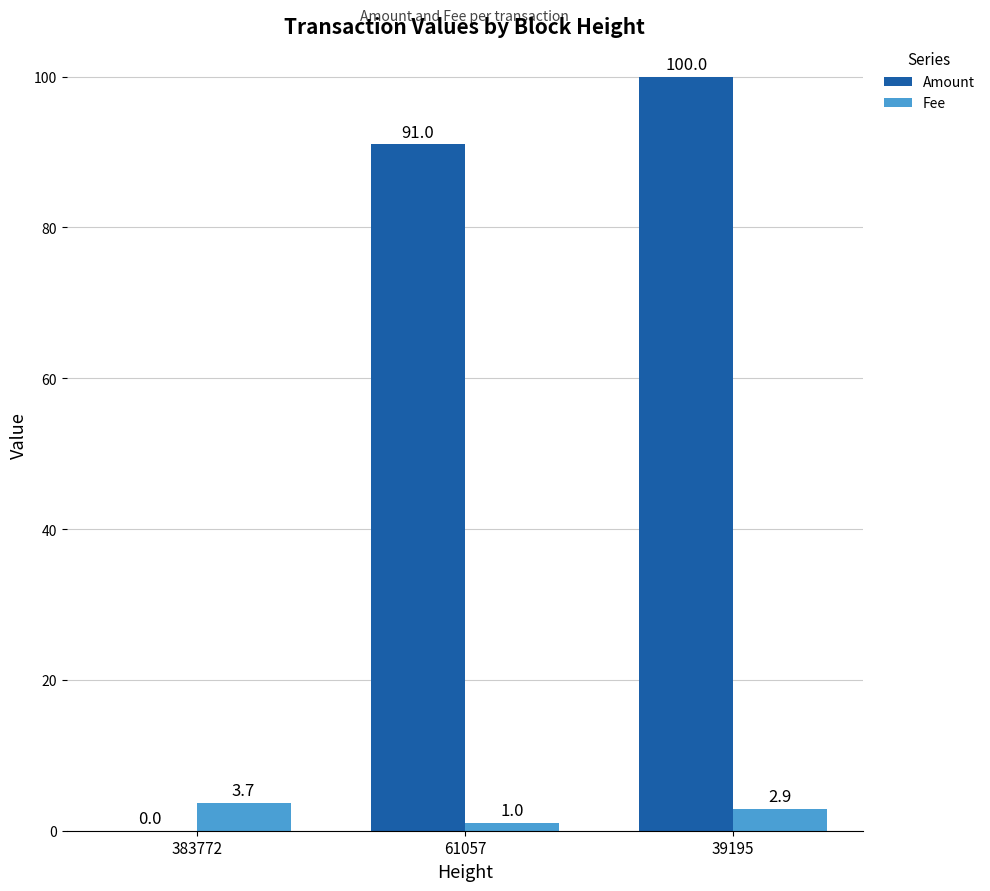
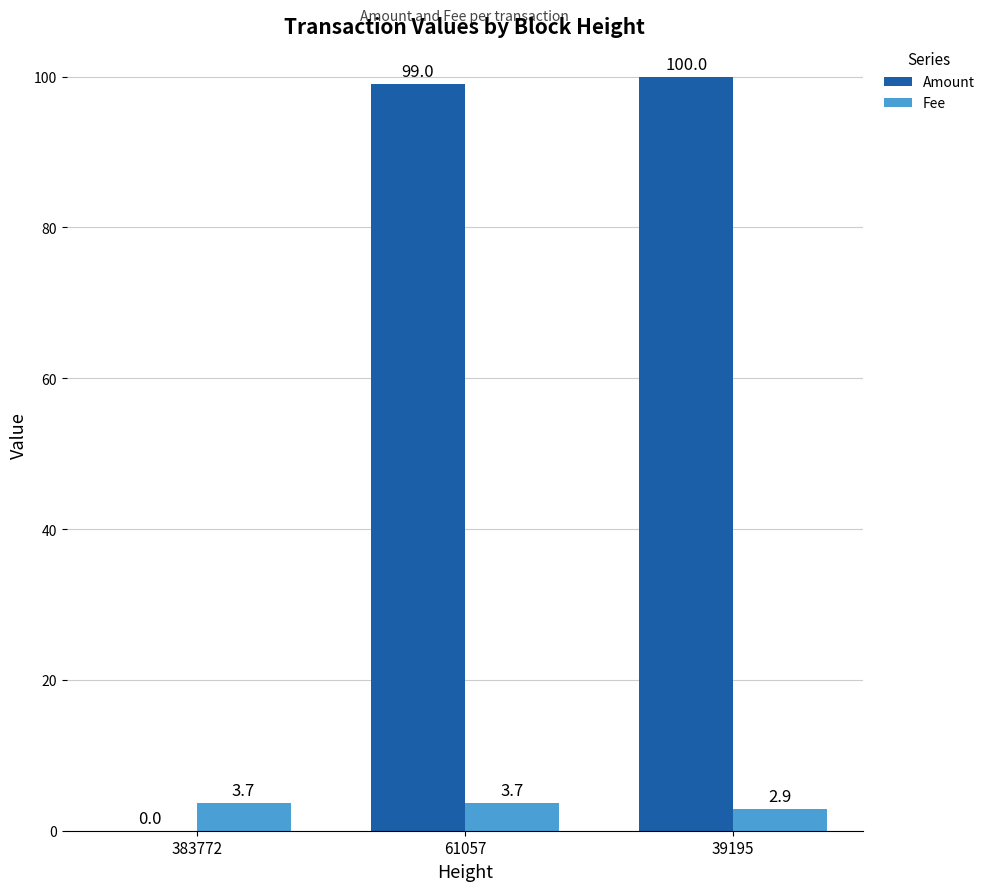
Amount, 61057: 91.0 -> 99.0
Fee, 61057: 1.0 -> 3.7
